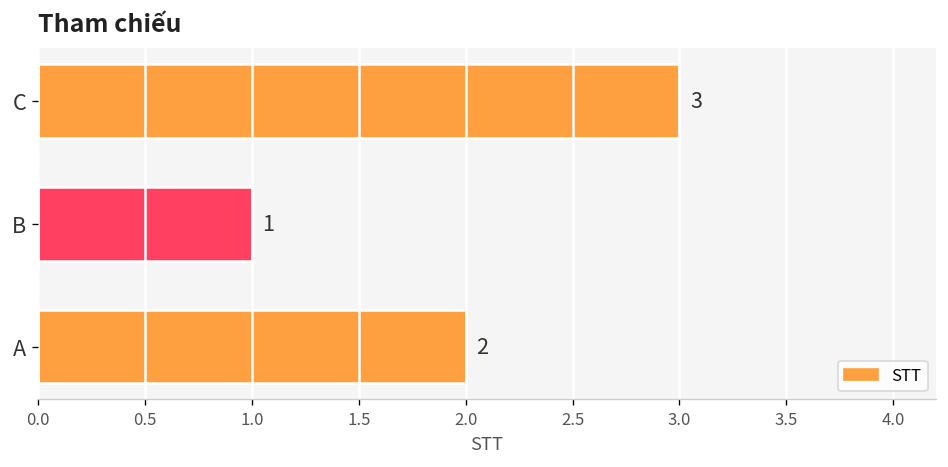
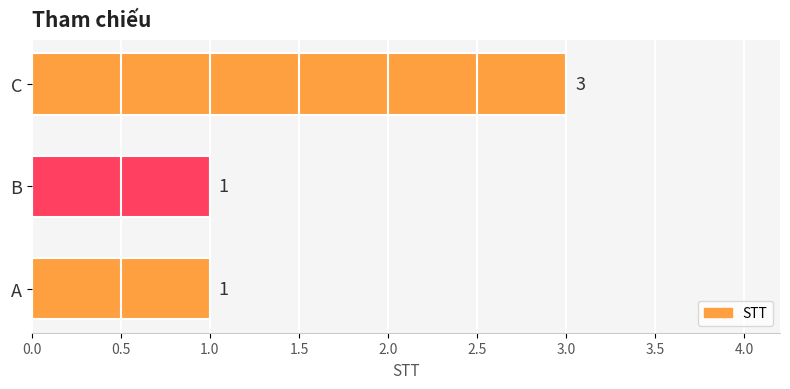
A: 2 -> 1
